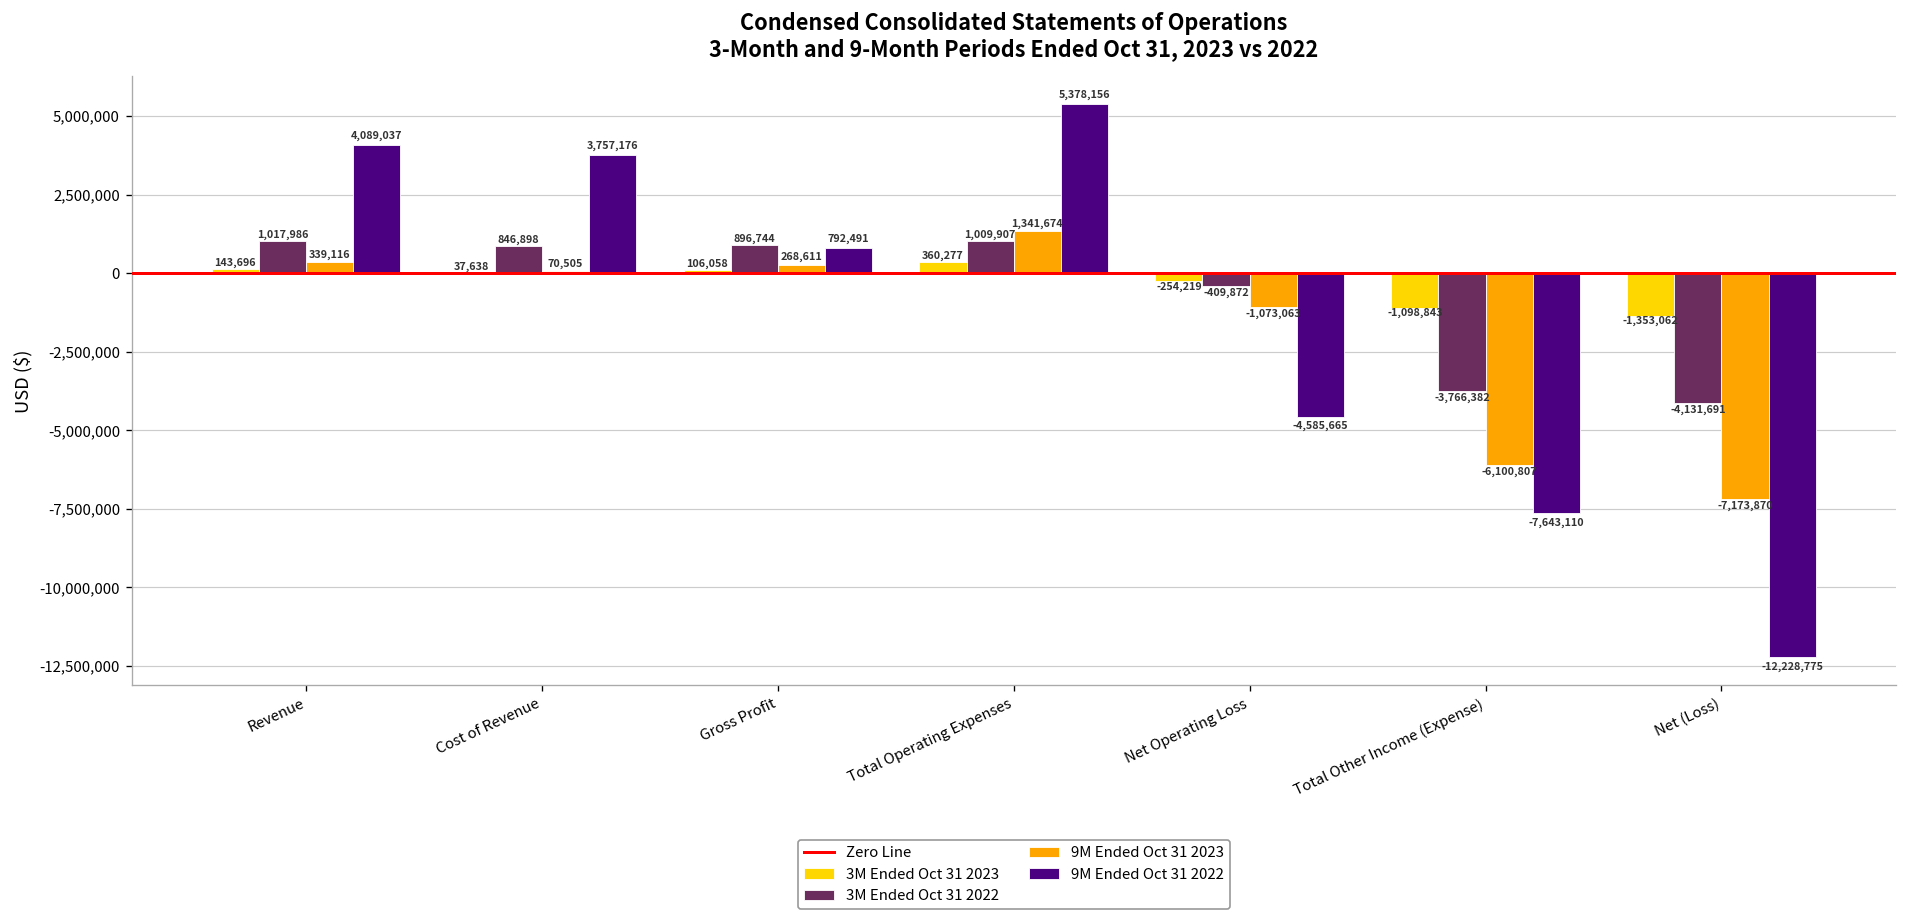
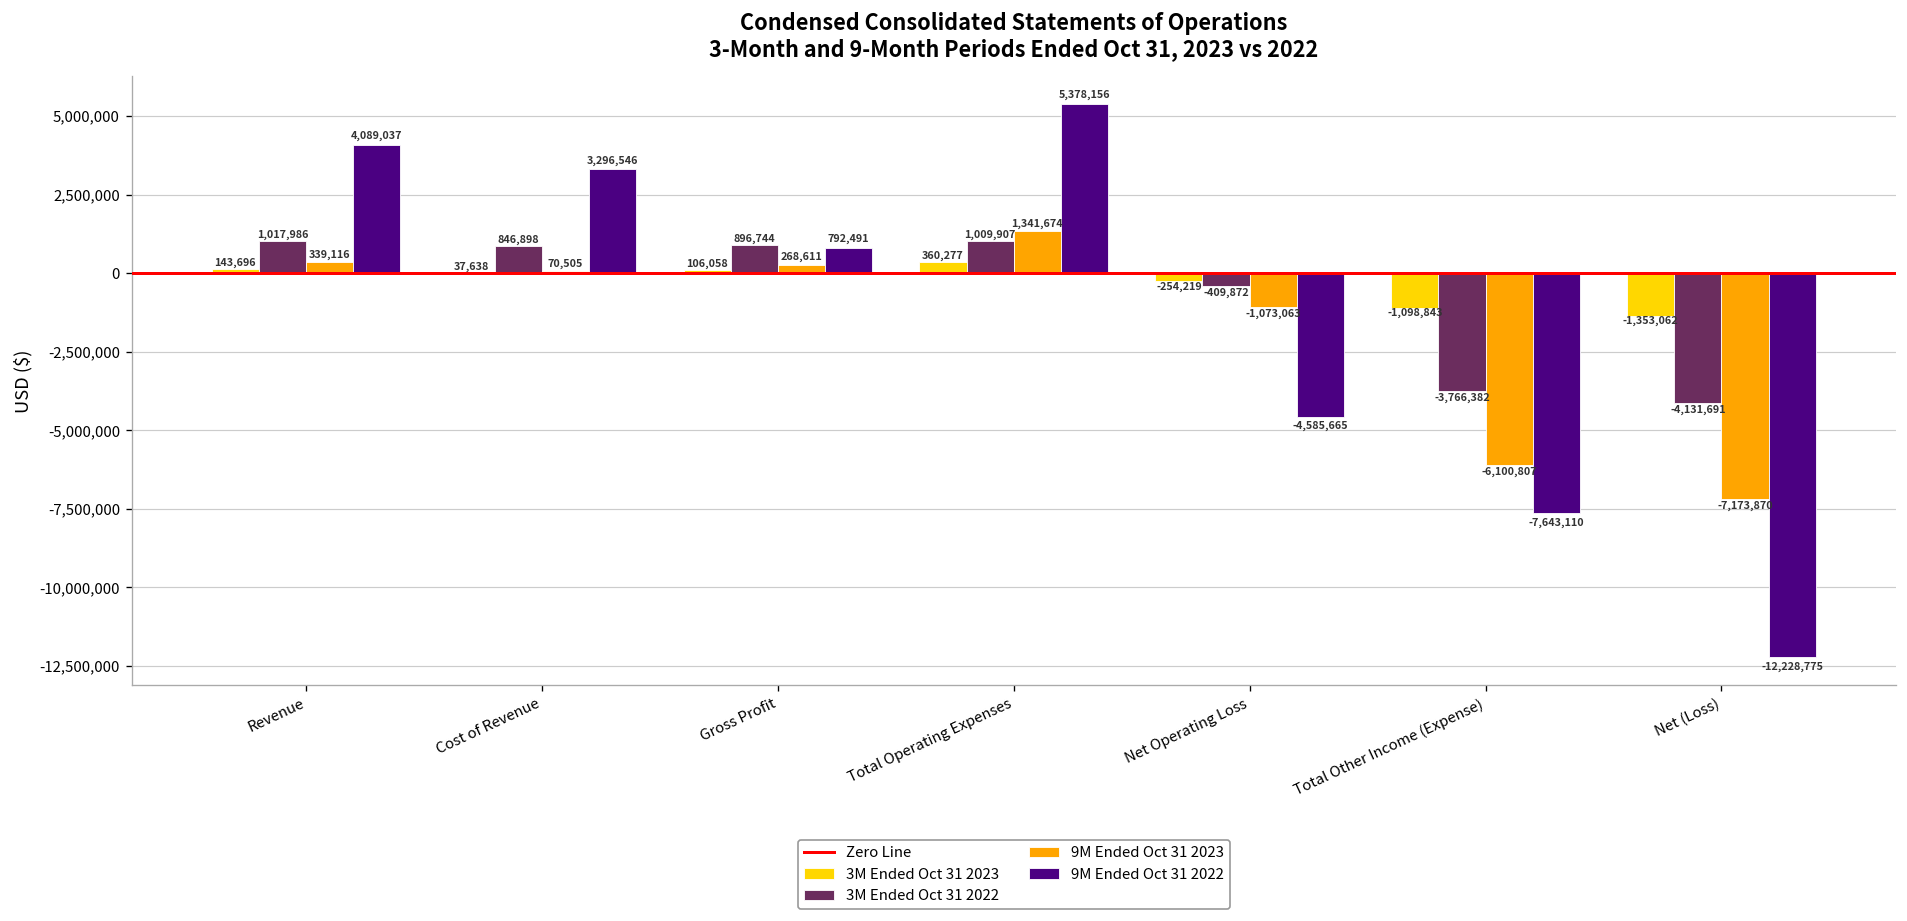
9M Ended Oct 31 2022, Cost of Revenue: 3,757,176 -> 3,296,546
